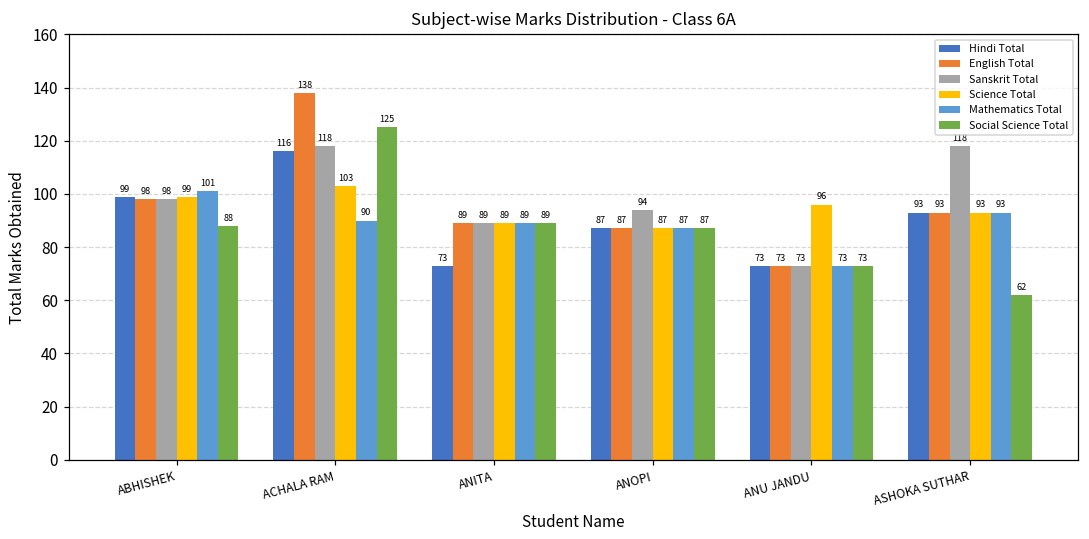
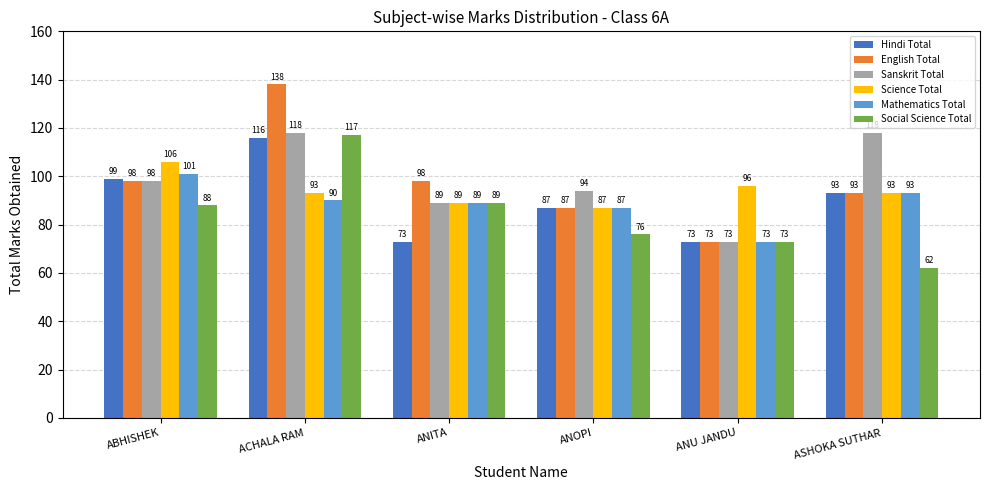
Science Total, ABHISHEK: 99 -> 106
Science Total, ACHALA RAM: 103 -> 93
Social Science Total, ACHALA RAM: 125 -> 117
English Total, ANITA: 89 -> 98
Social Science Total, ANOPI: 87 -> 76
